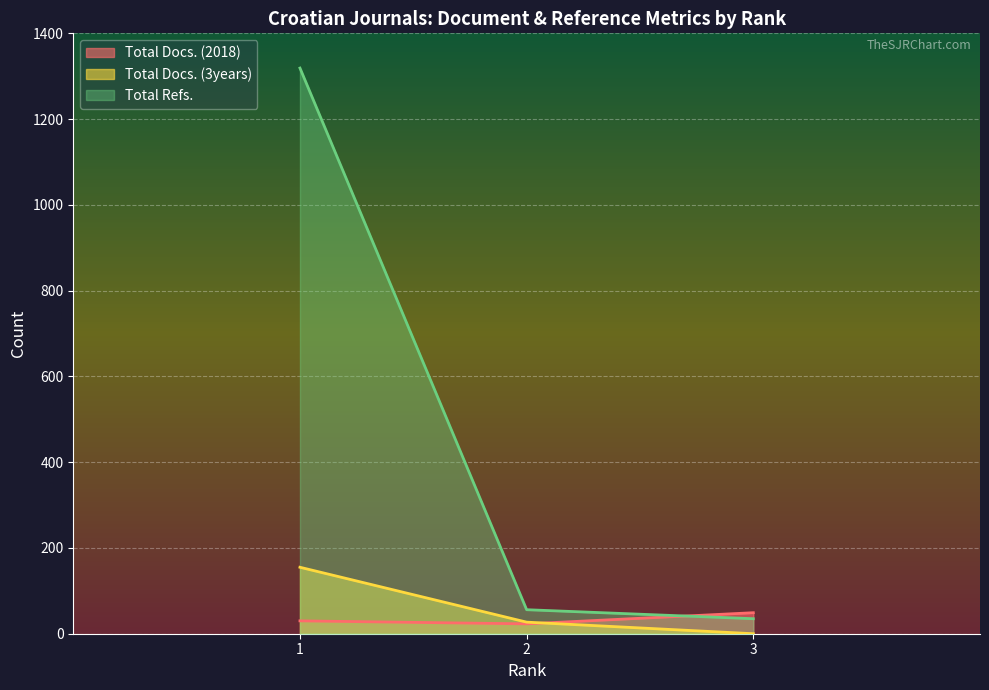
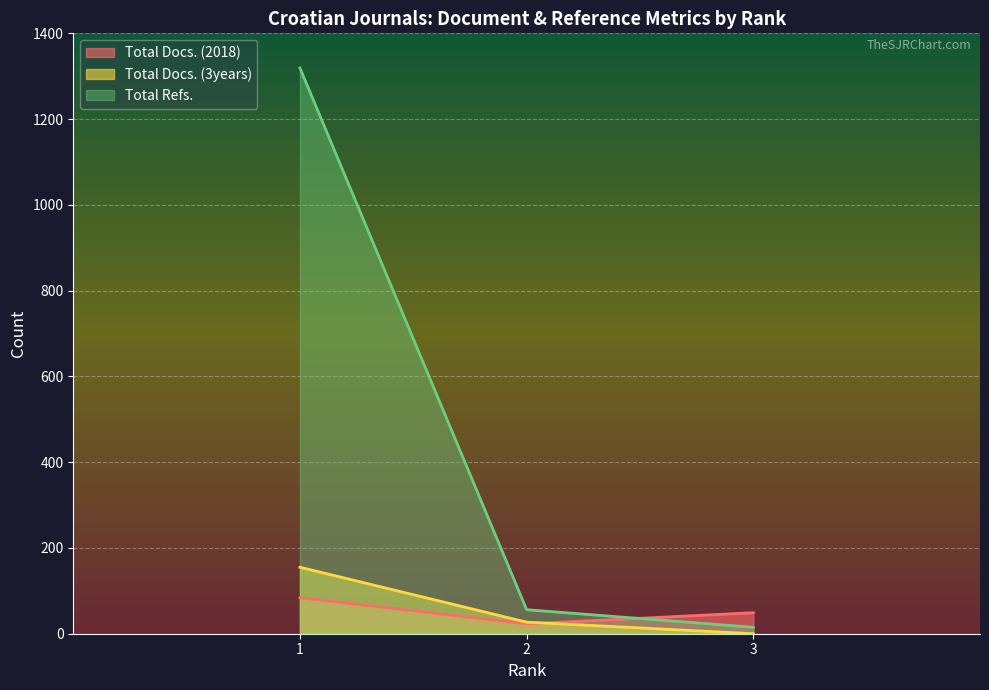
Total Docs. (2018), 1: 30 -> 80
Total Refs., 3: 40 -> 20
